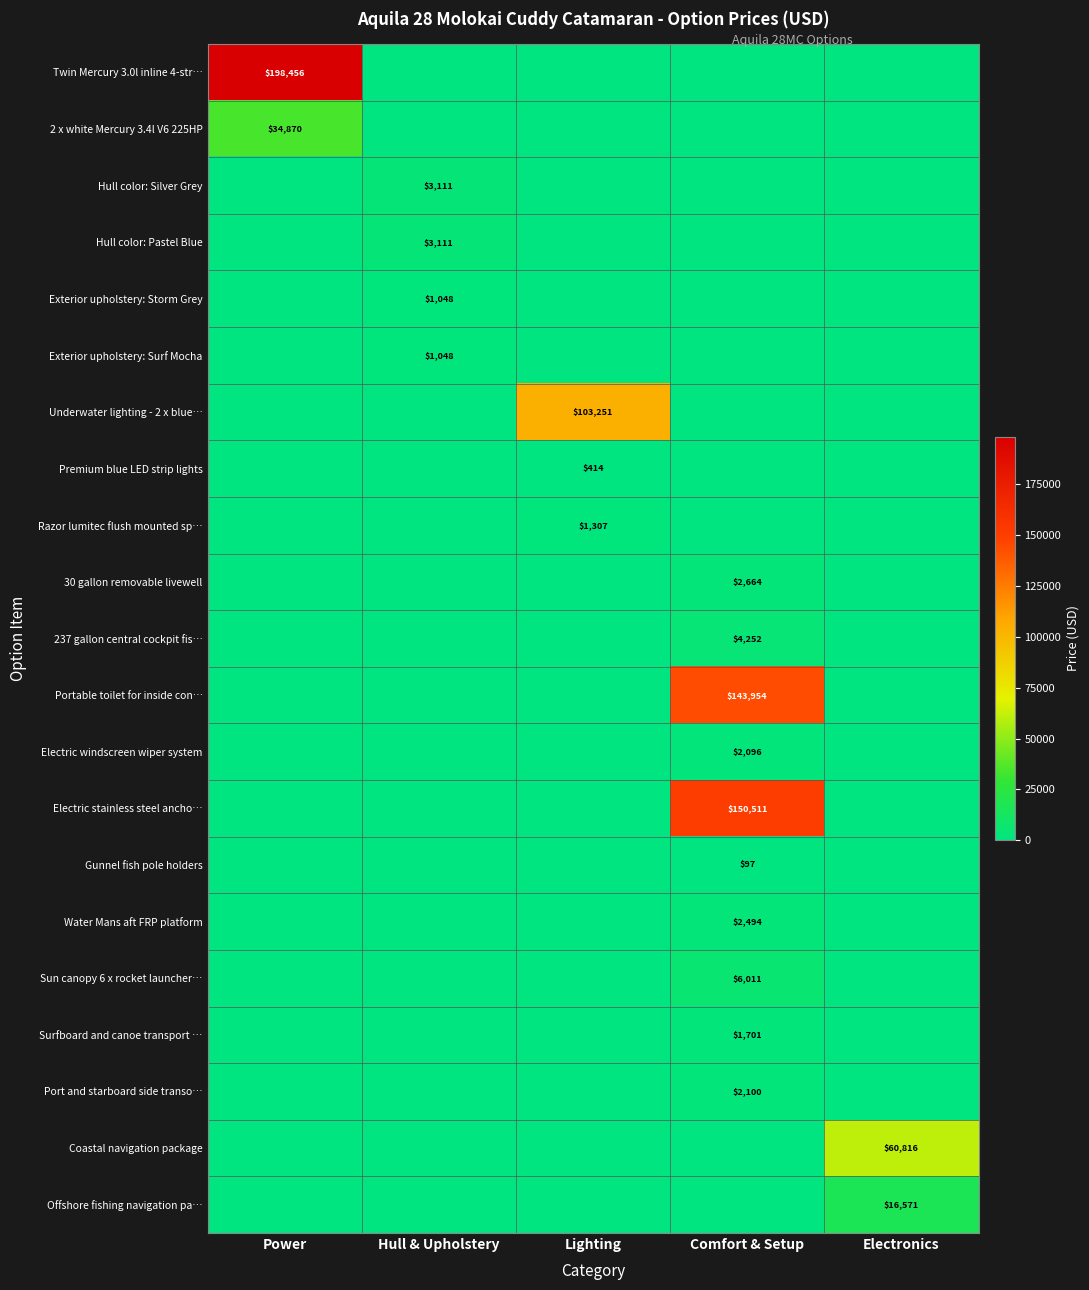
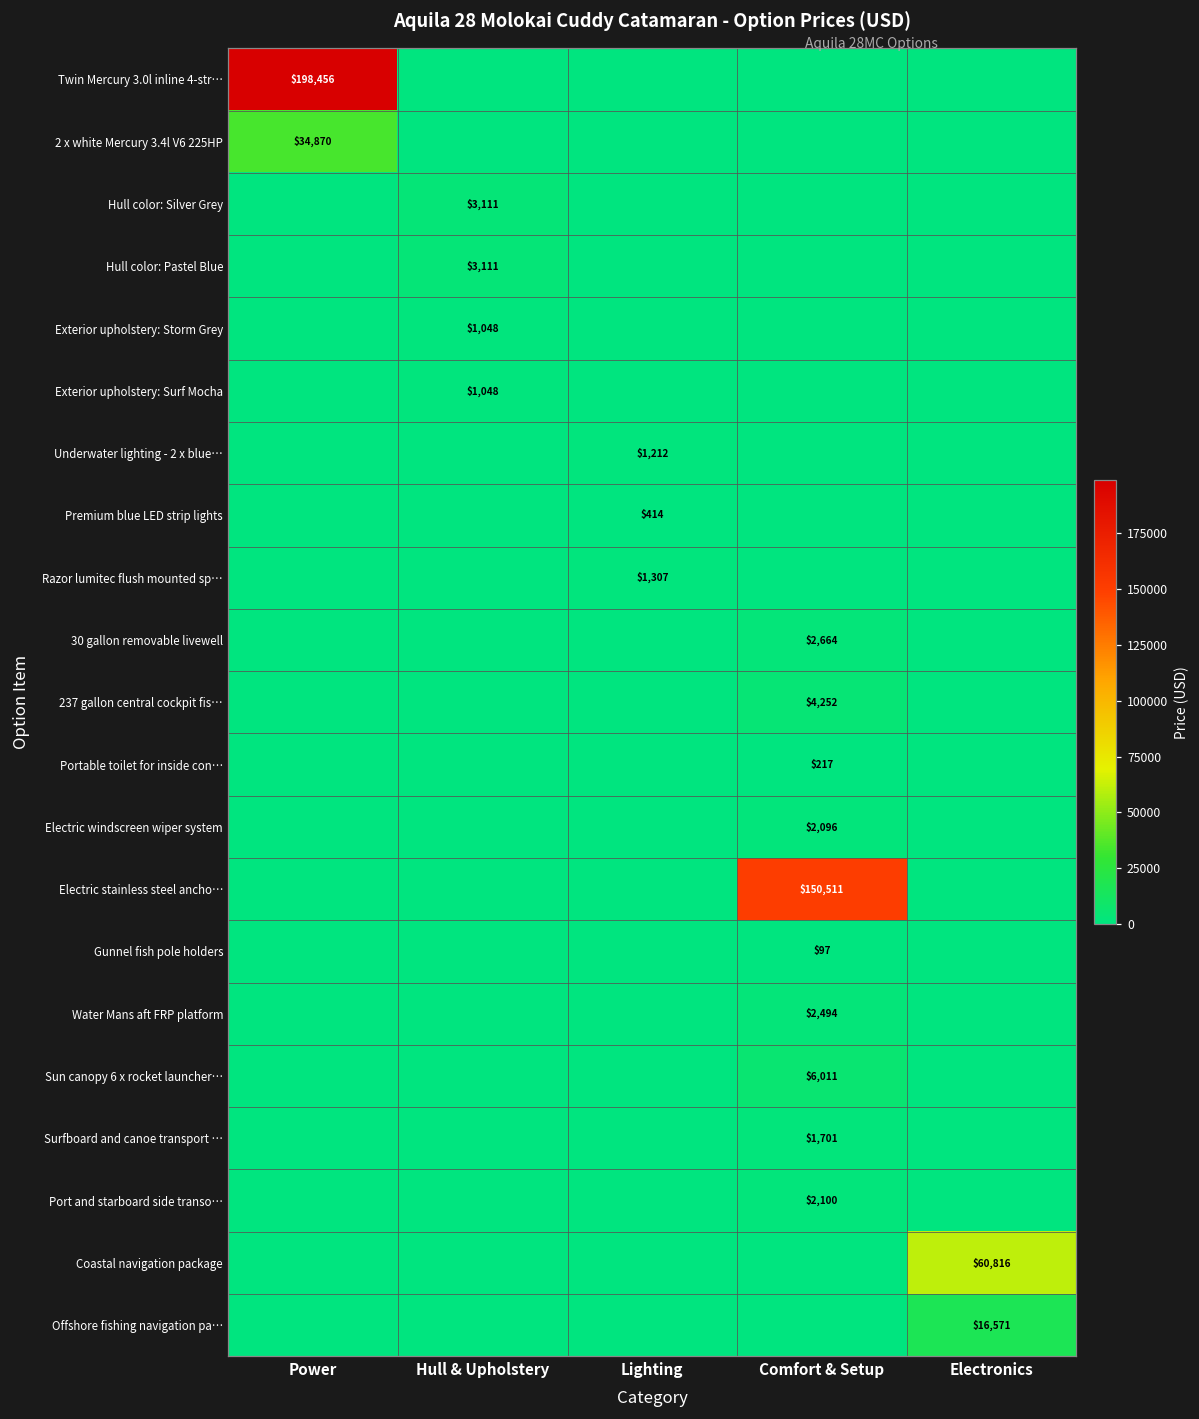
Underwater lighting - 2 x blue…, Lighting: $103,251 -> $1,212
Portable toilet for inside con…, Comfort & Setup: $143,954 -> $217
